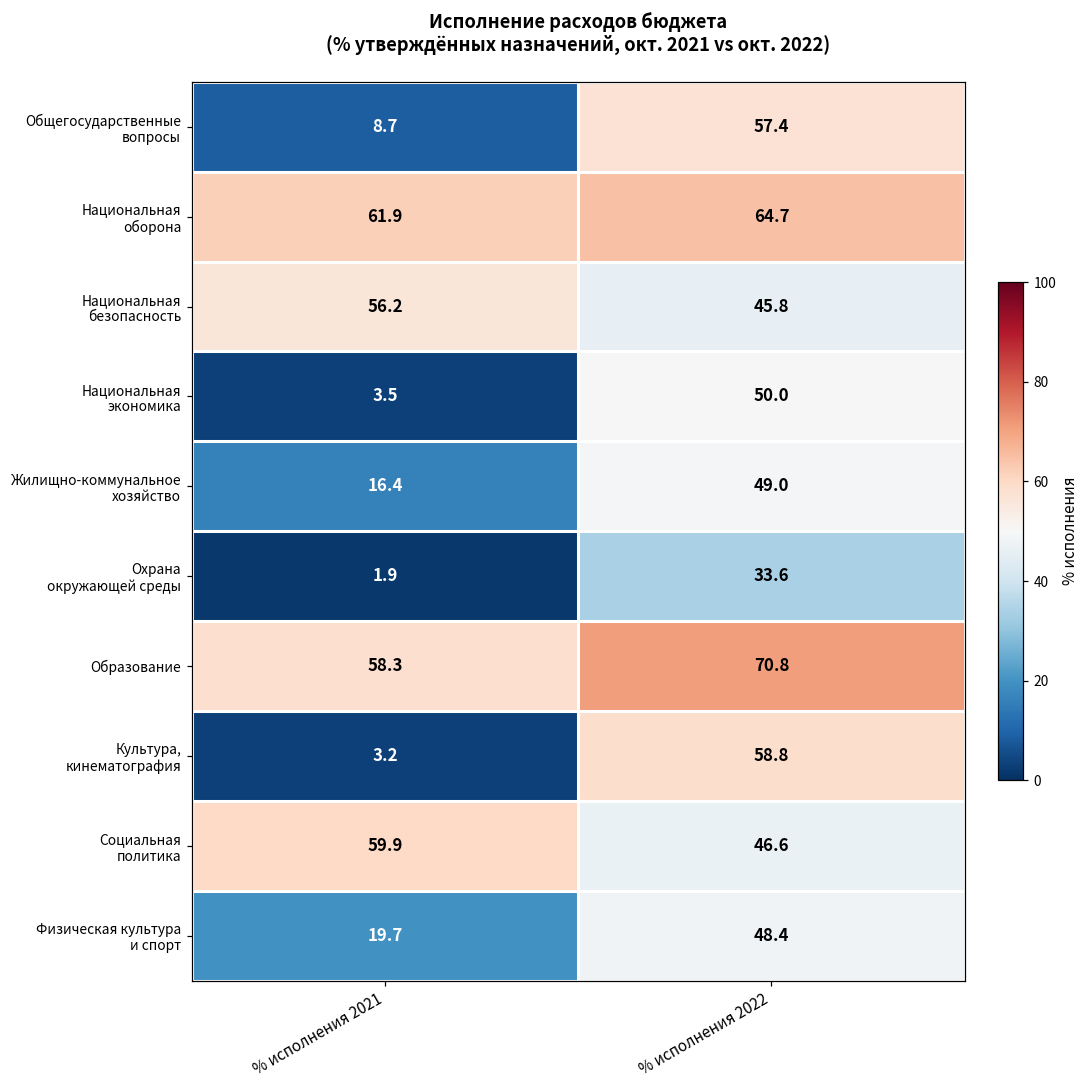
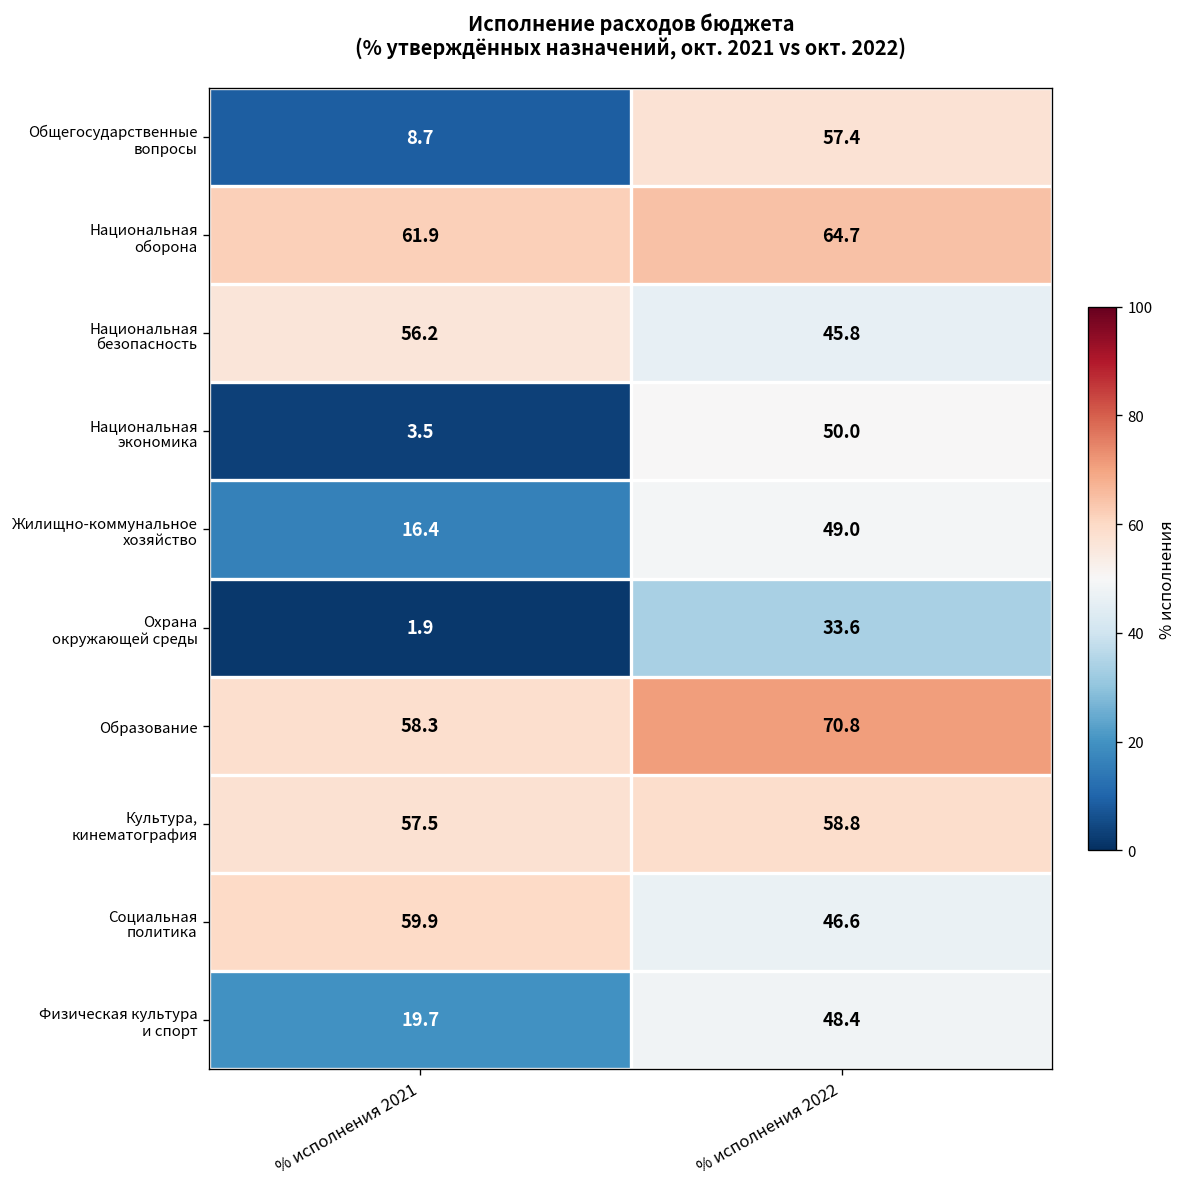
Культура, кинематография, % исполнения 2021: 3.2 -> 57.5
